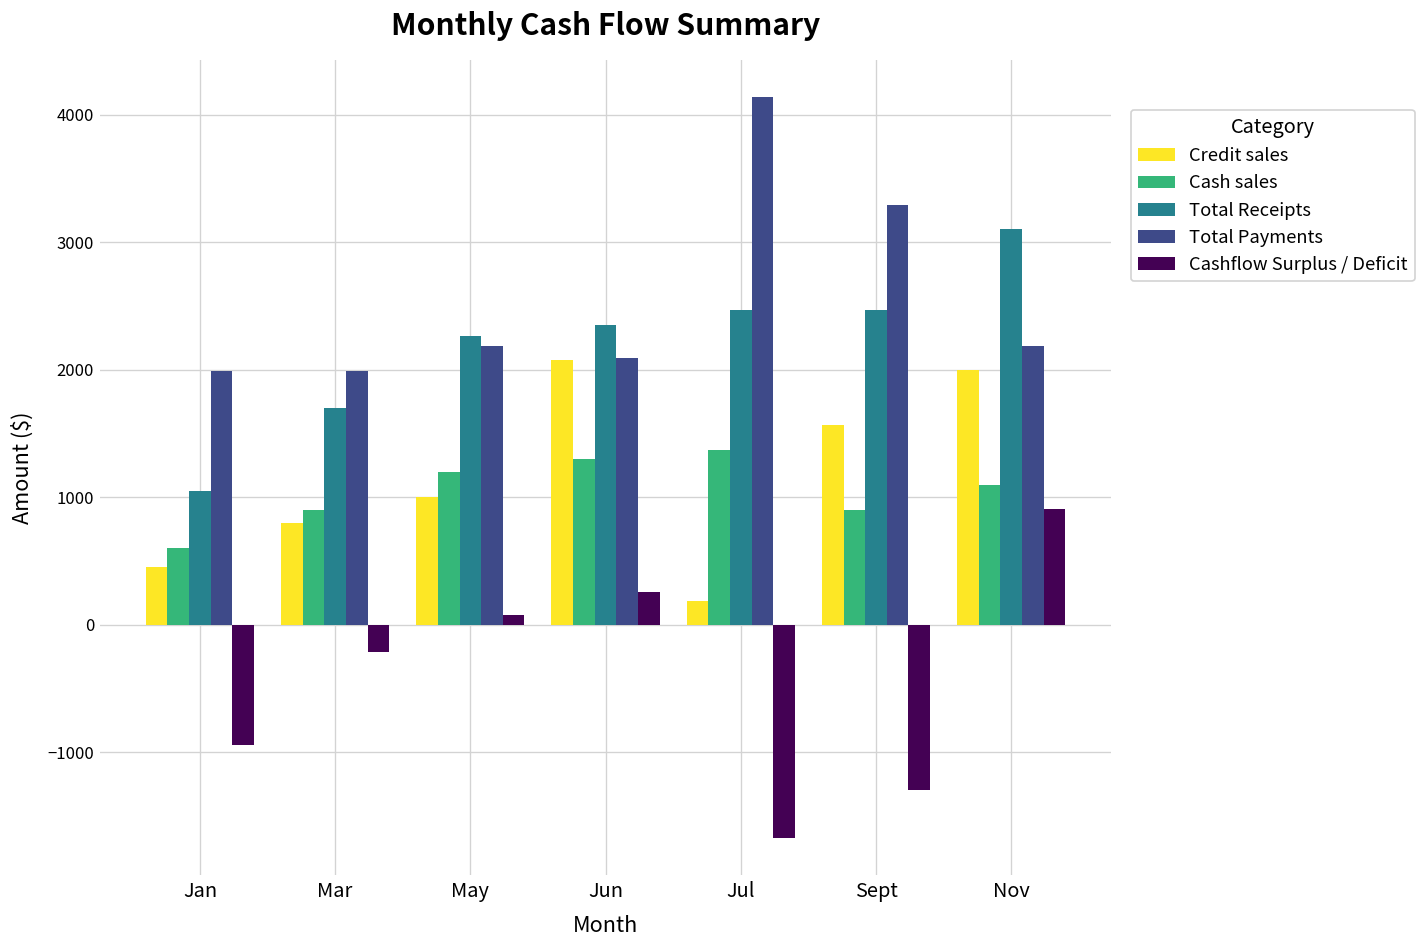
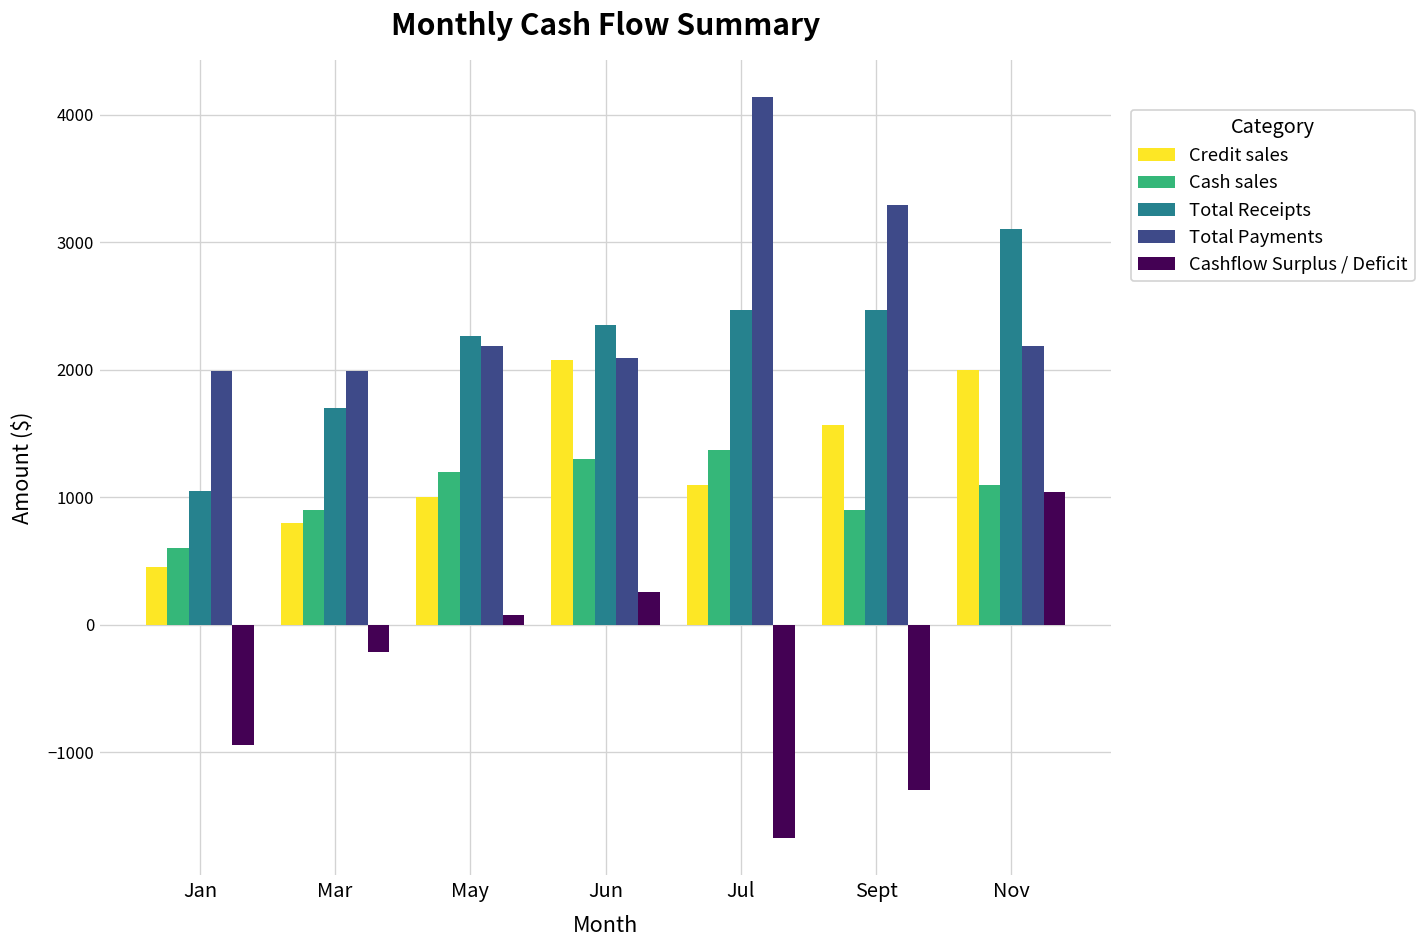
Credit sales, Jul: 180 -> 1100
Cashflow Surplus / Deficit, Nov: 910 -> 1040
